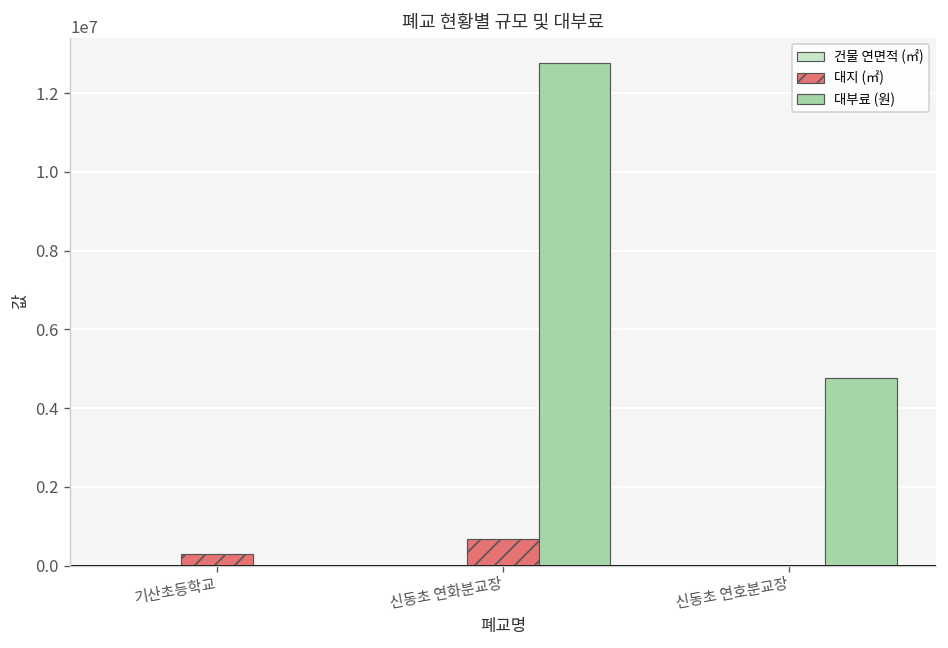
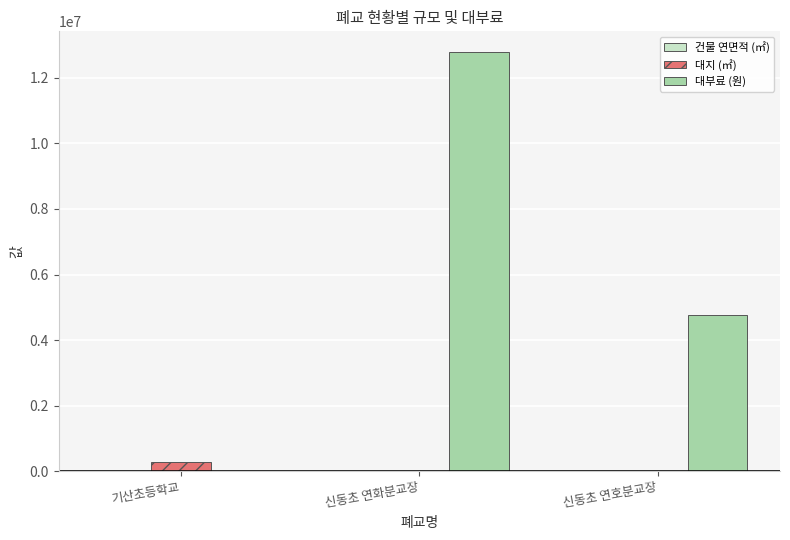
대지 (㎡), 신동초 연화분교장: 700000 -> 0
